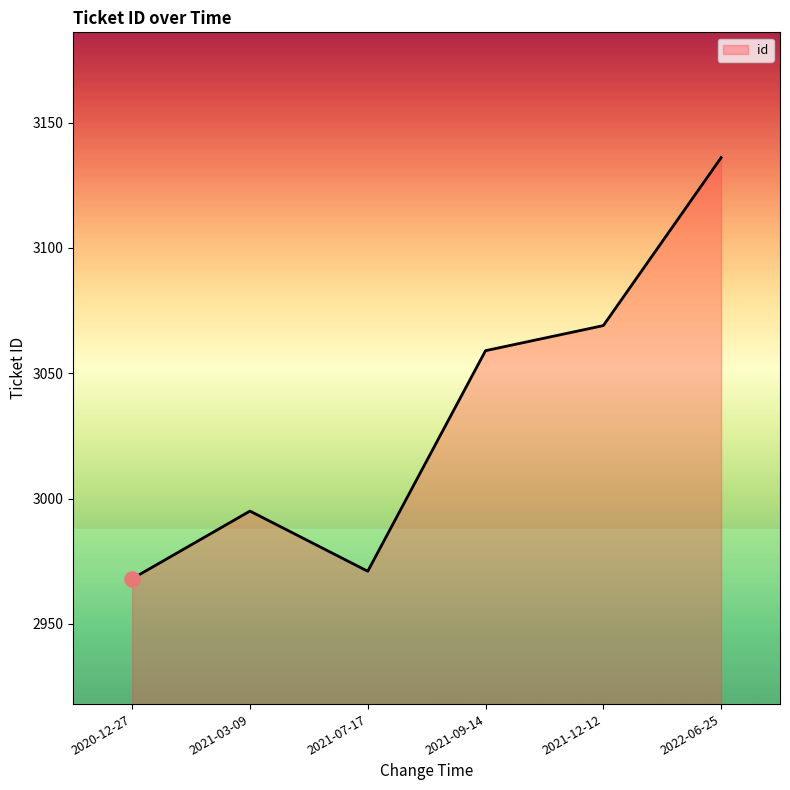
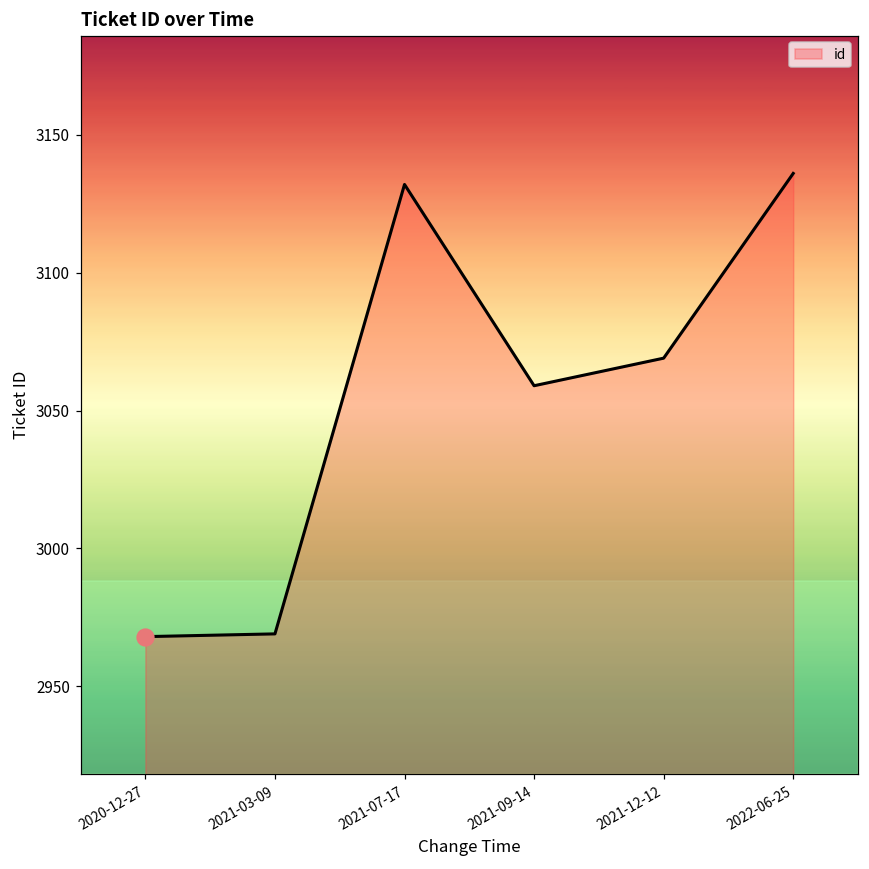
id, 2021-03-09: 2995 -> 2969
id, 2021-07-17: 2971 -> 3132
